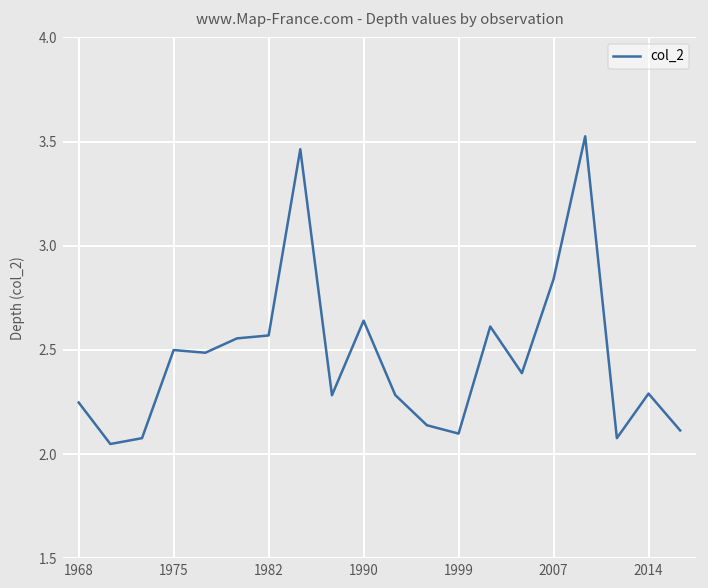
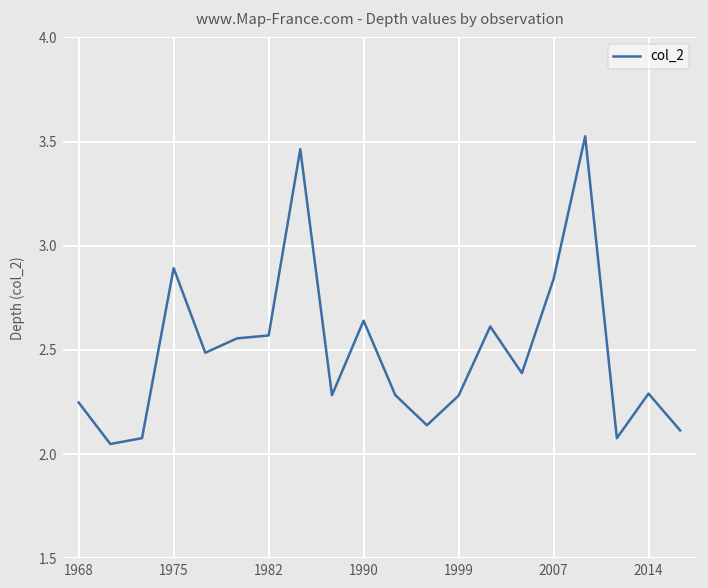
1975: 2.50 -> 2.89
1999: 2.10 -> 2.28
